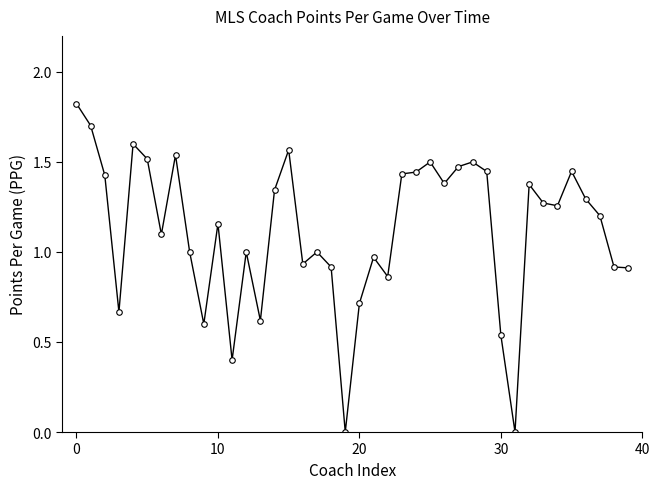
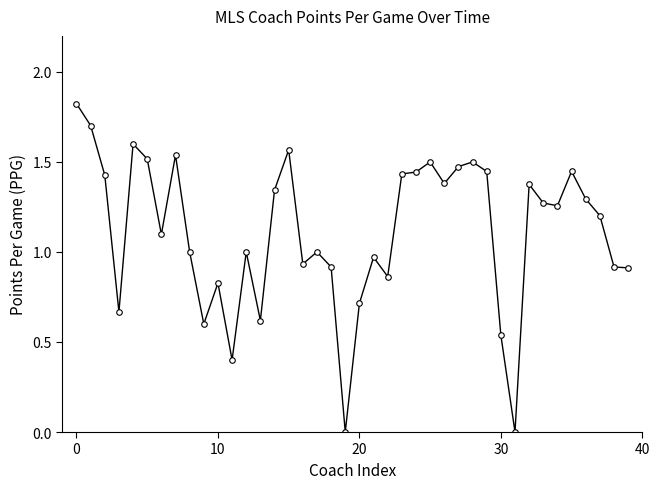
10: 1.16 -> 0.83
